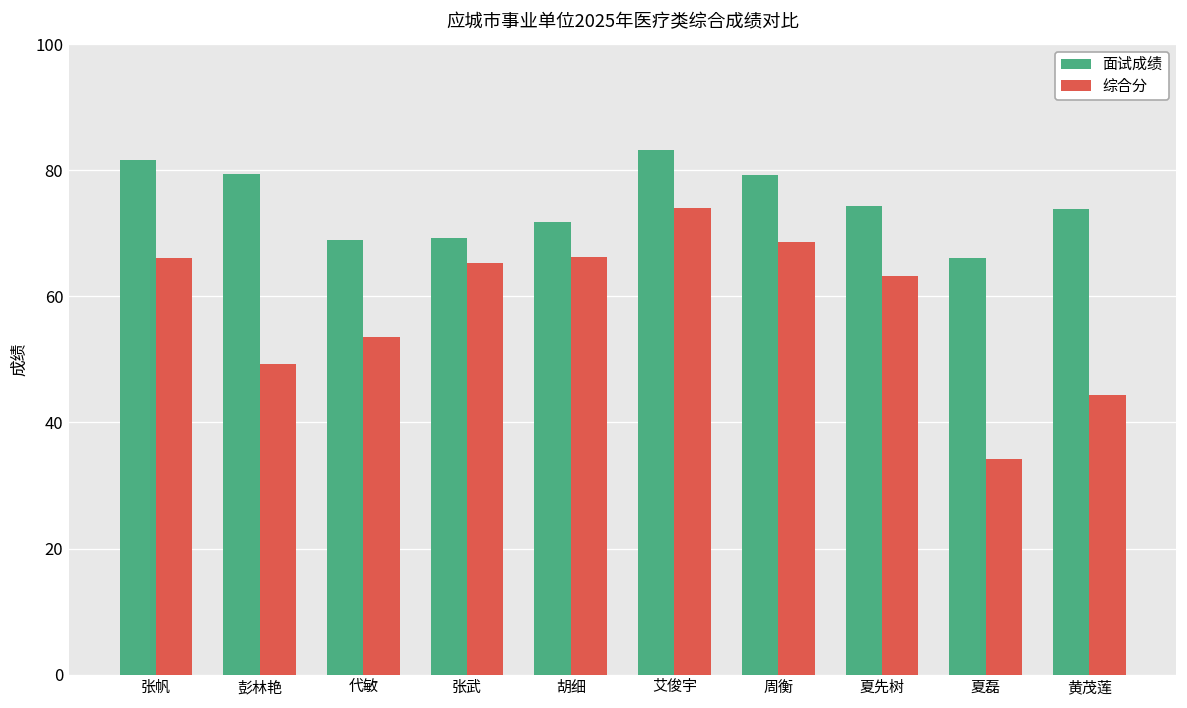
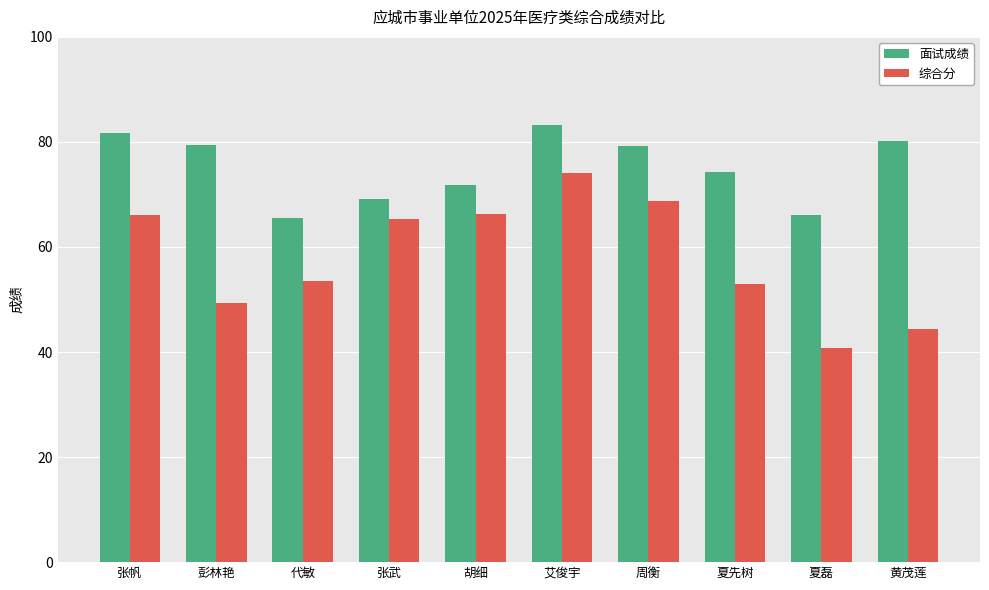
面试成绩, 代敏: 69 -> 66
综合分, 夏先树: 63 -> 53
综合分, 夏磊: 34 -> 41
面试成绩, 黄茂莲: 74 -> 80
